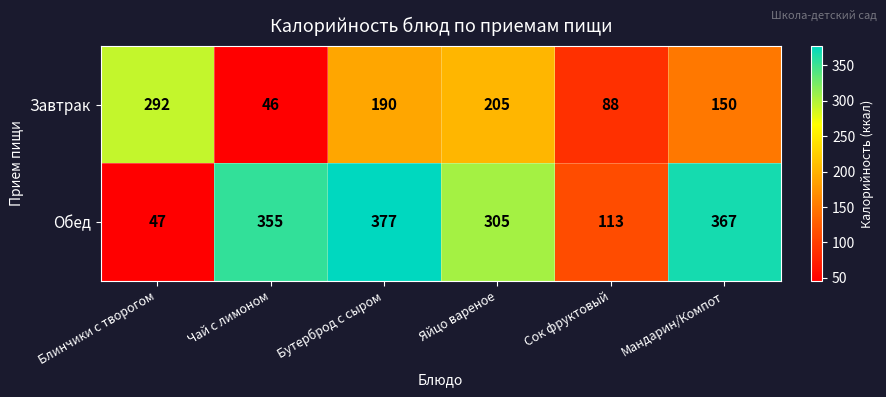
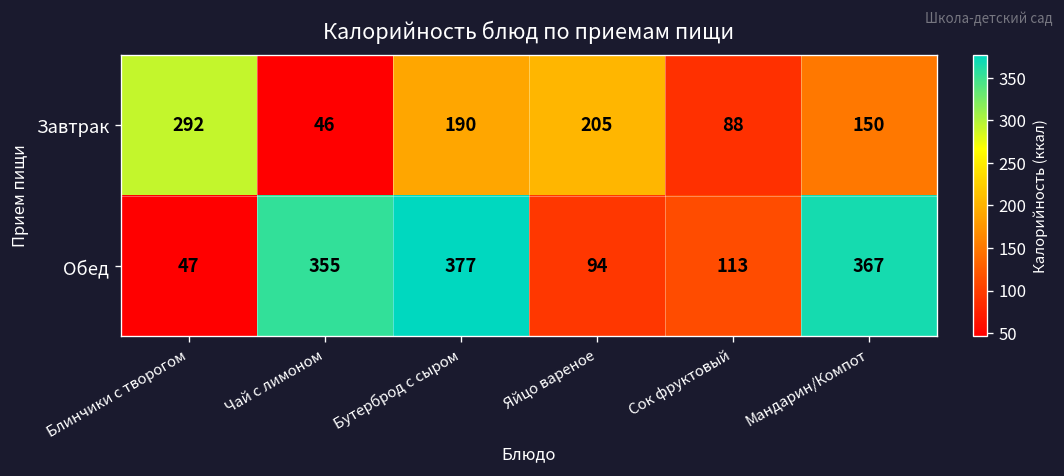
Обед, Яйцо вареное: 305 -> 94
